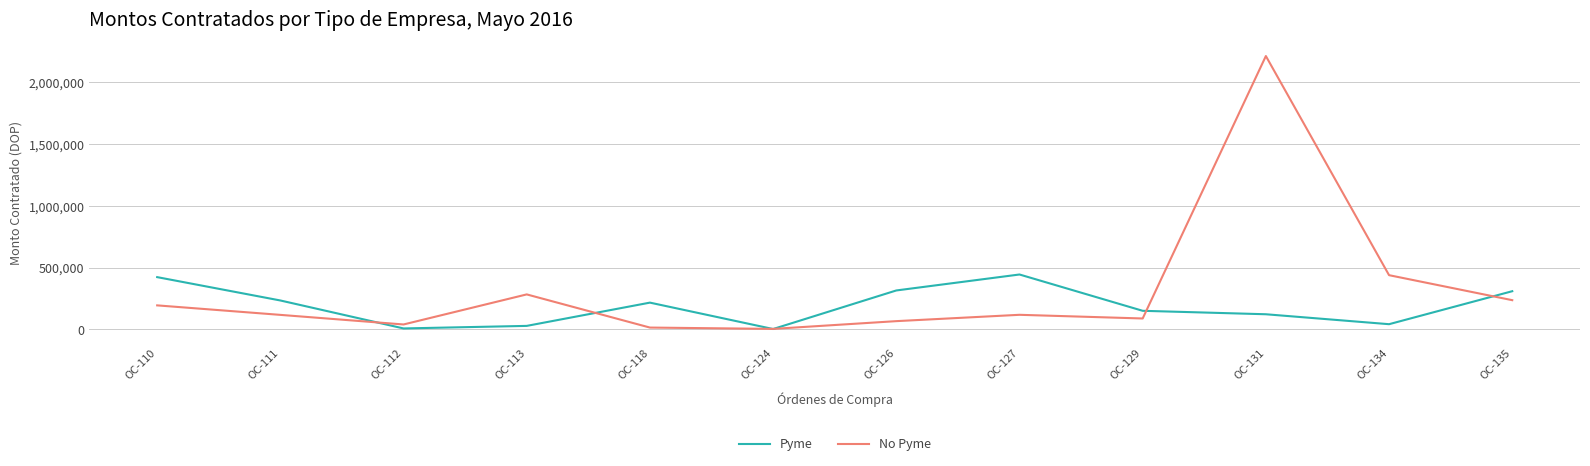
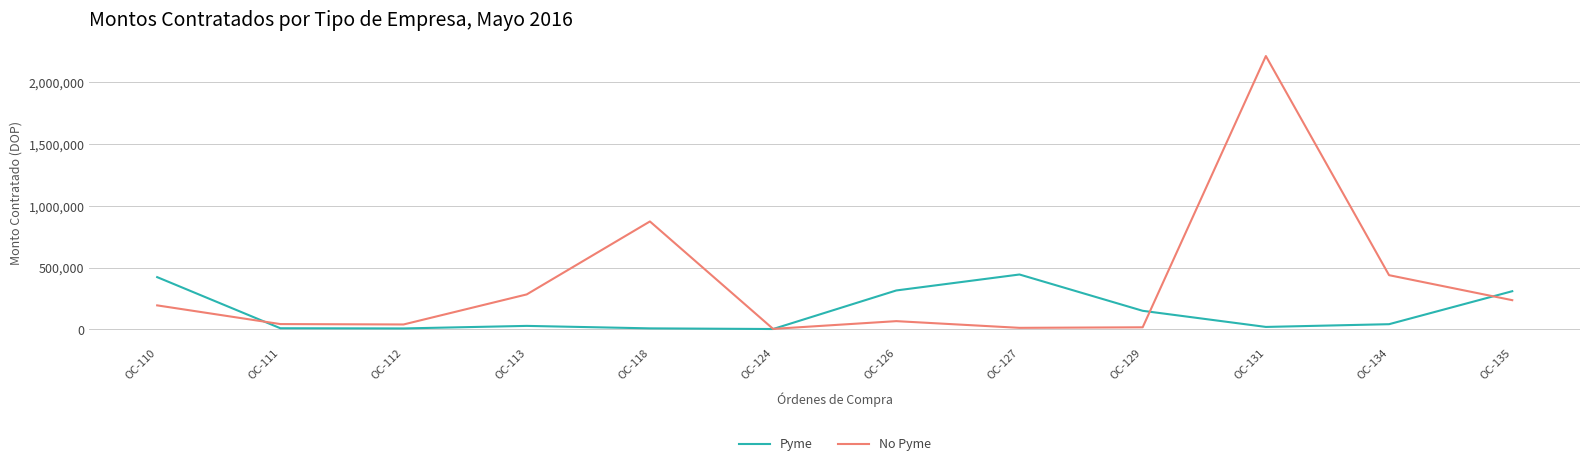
Pyme, OC-111: 230,000 -> 10,000
No Pyme, OC-111: 120,000 -> 40,000
Pyme, OC-118: 220,000 -> 10,000
No Pyme, OC-118: 10,000 -> 870,000
No Pyme, OC-127: 120,000 -> 10,000
No Pyme, OC-129: 90,000 -> 20,000
Pyme, OC-131: 120,000 -> 20,000
